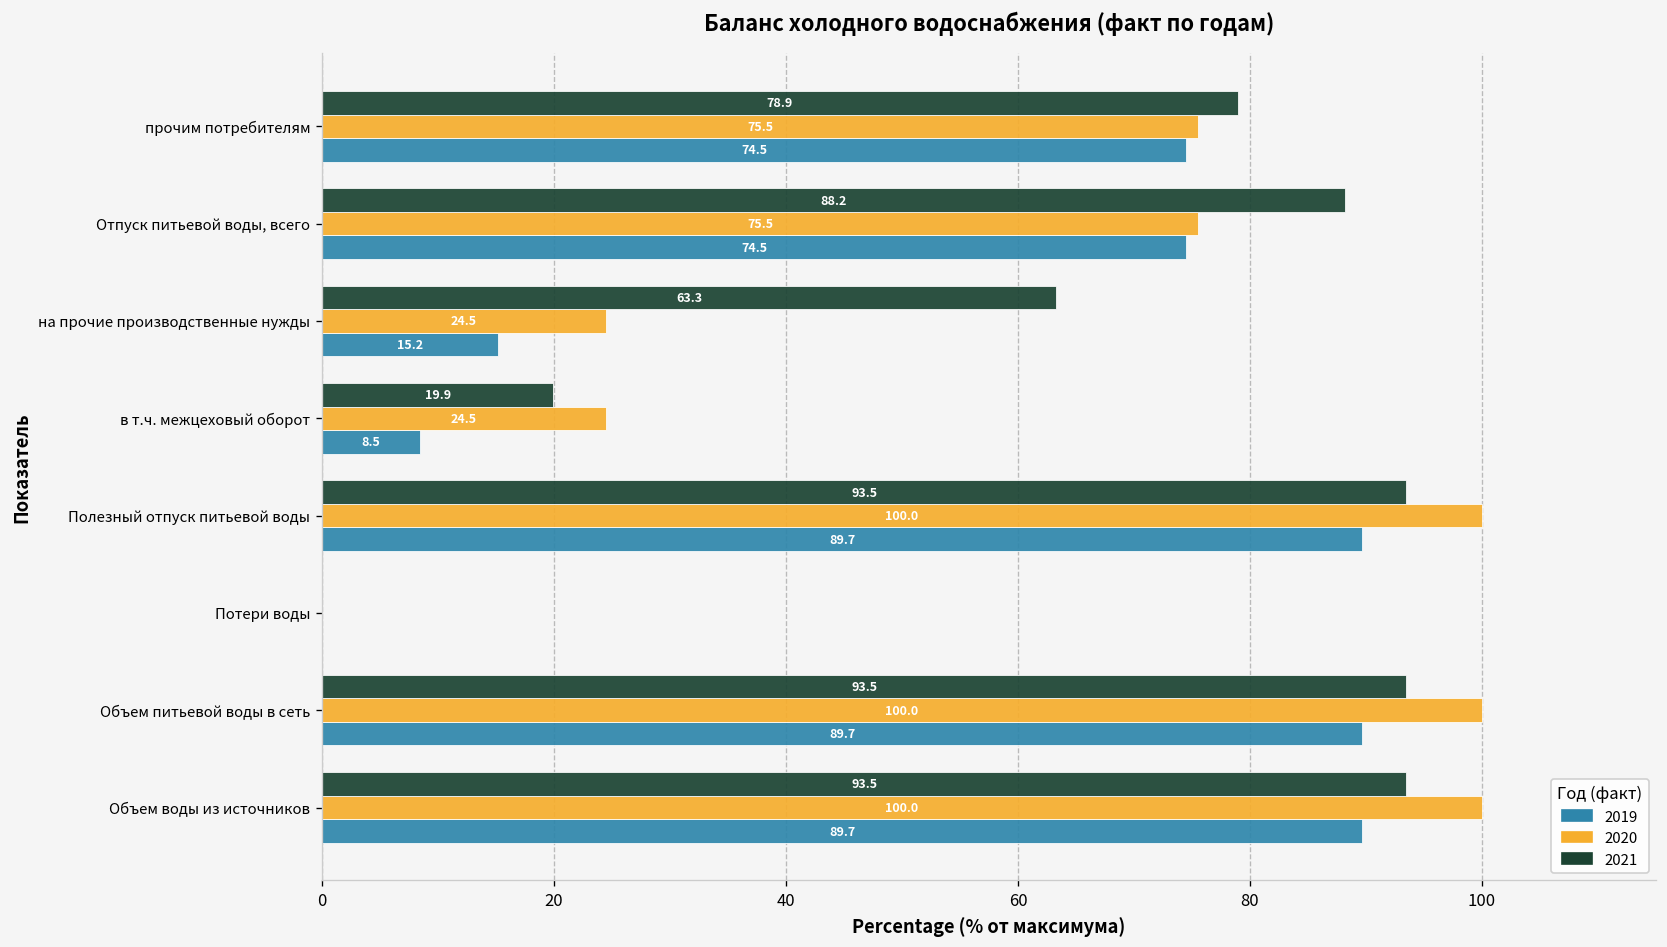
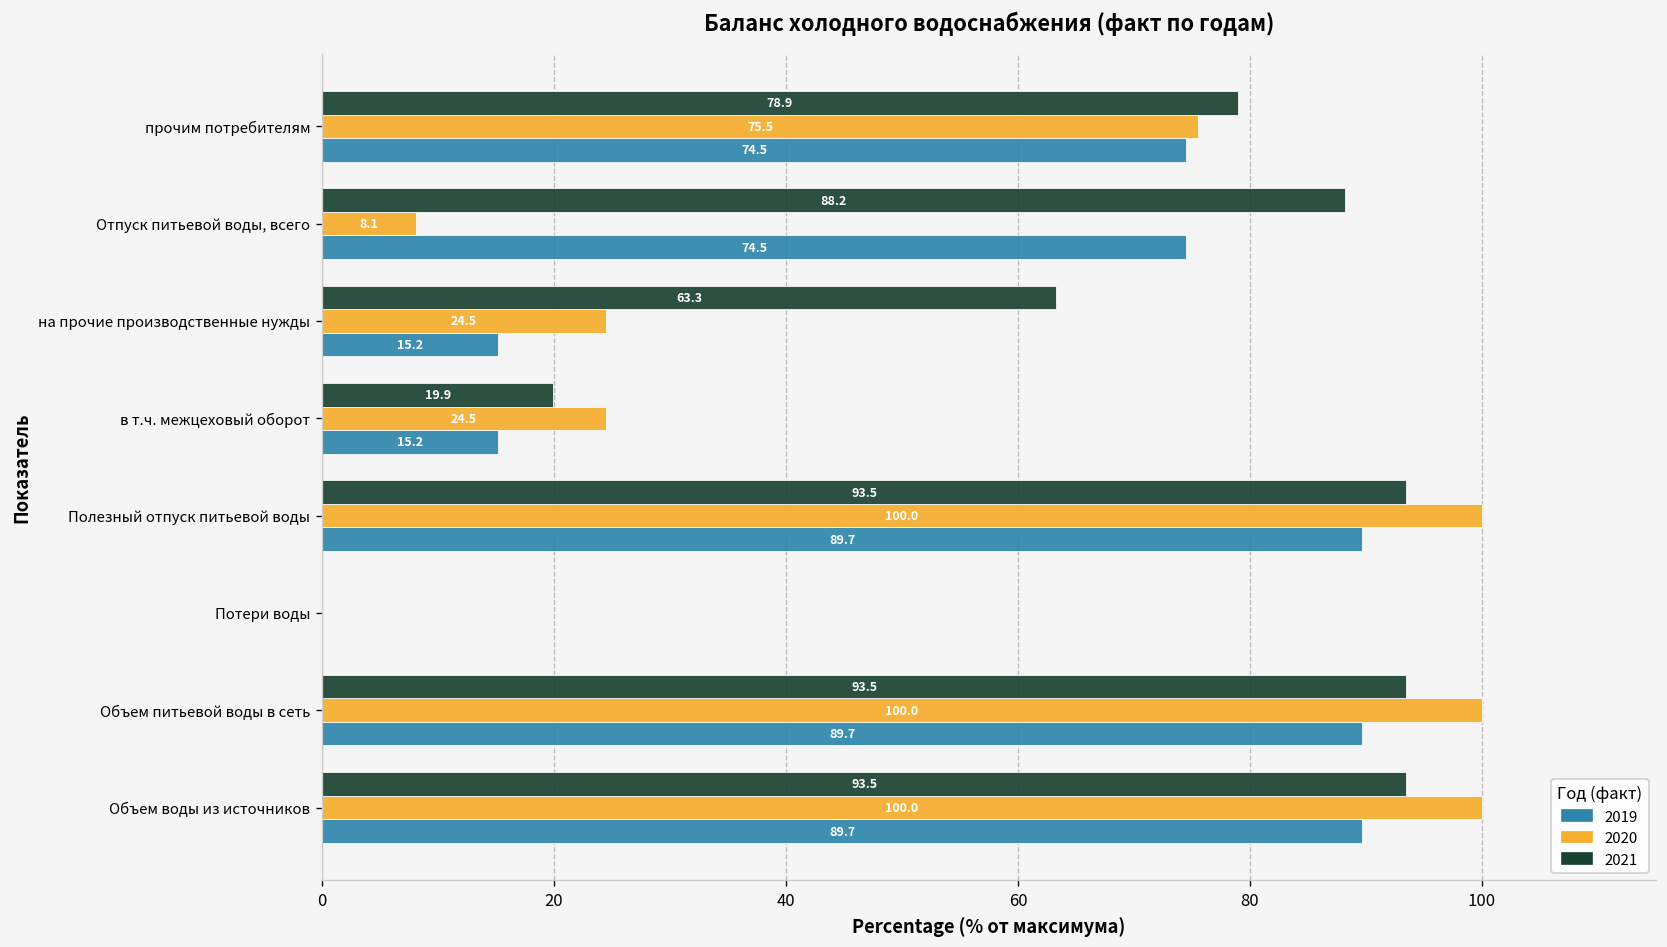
2020, Отпуск питьевой воды, всего: 75.5 -> 8.1
2019, в т.ч. межцеховый оборот: 8.5 -> 15.2
